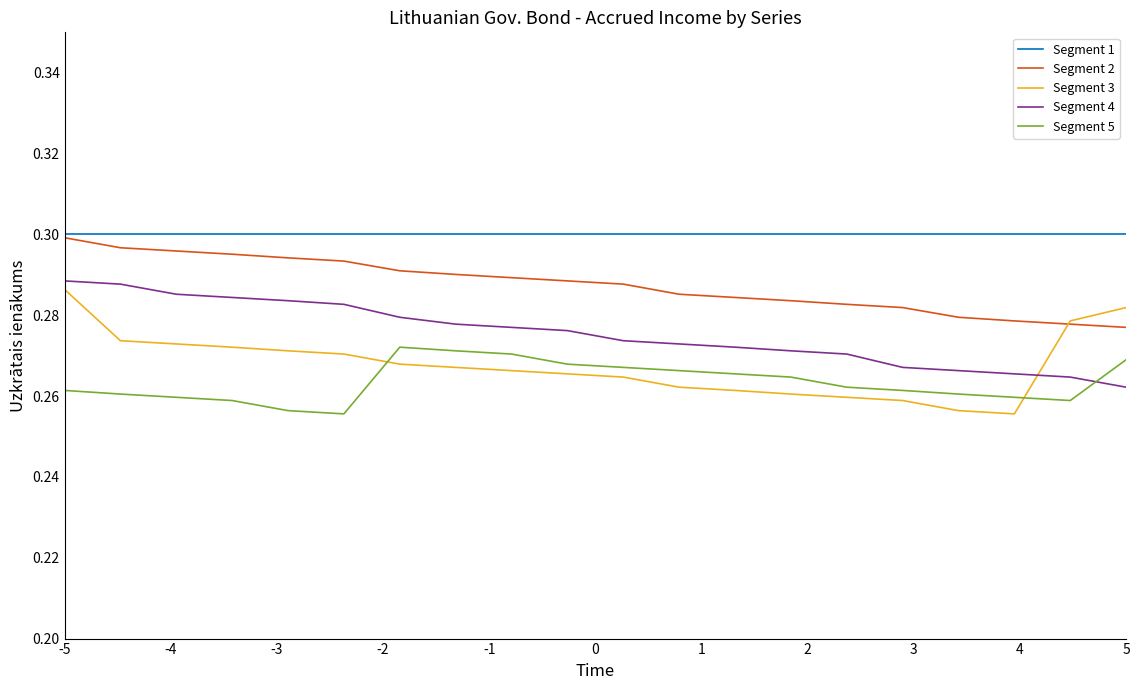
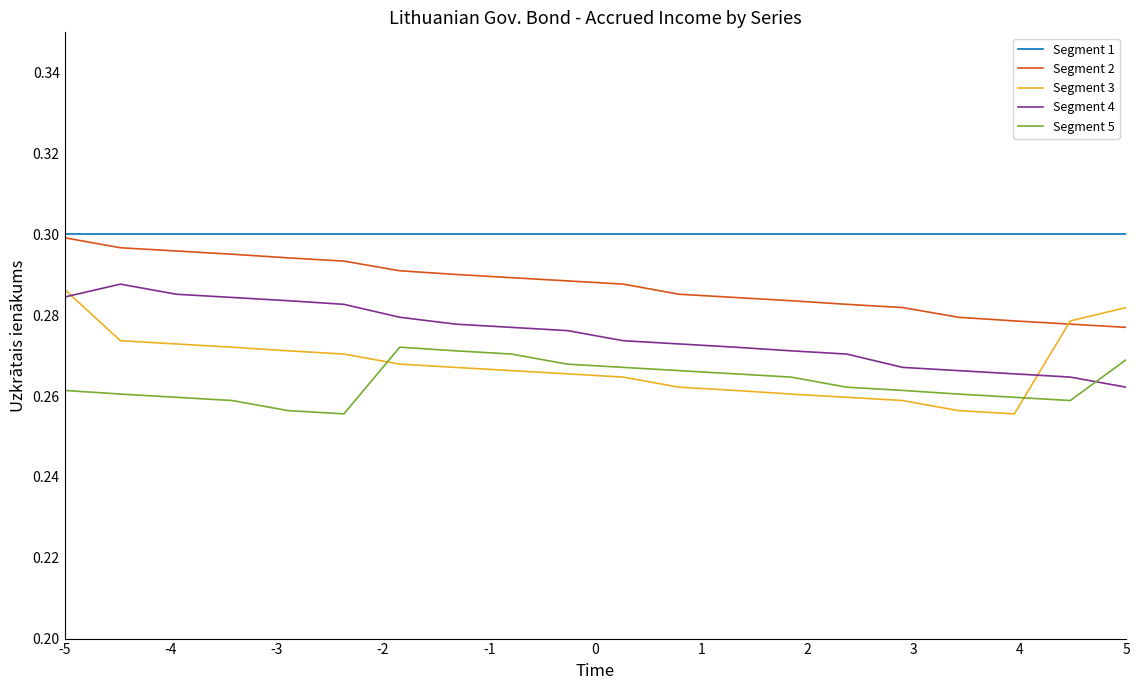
Segment 4, -5: 0.289 -> 0.285
